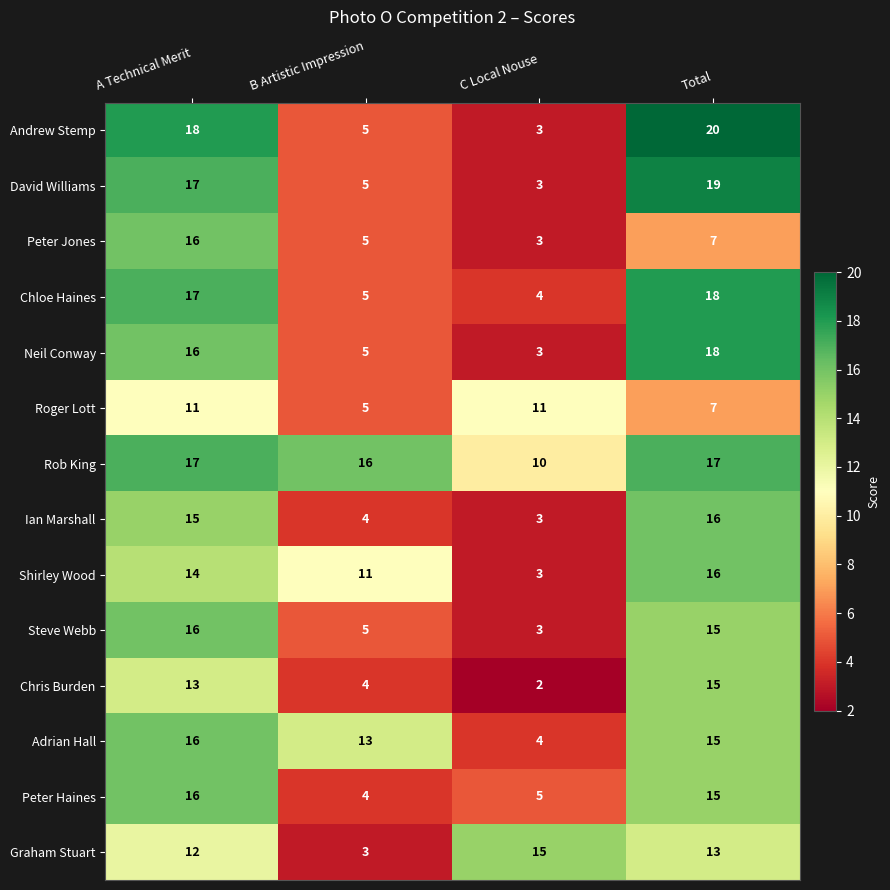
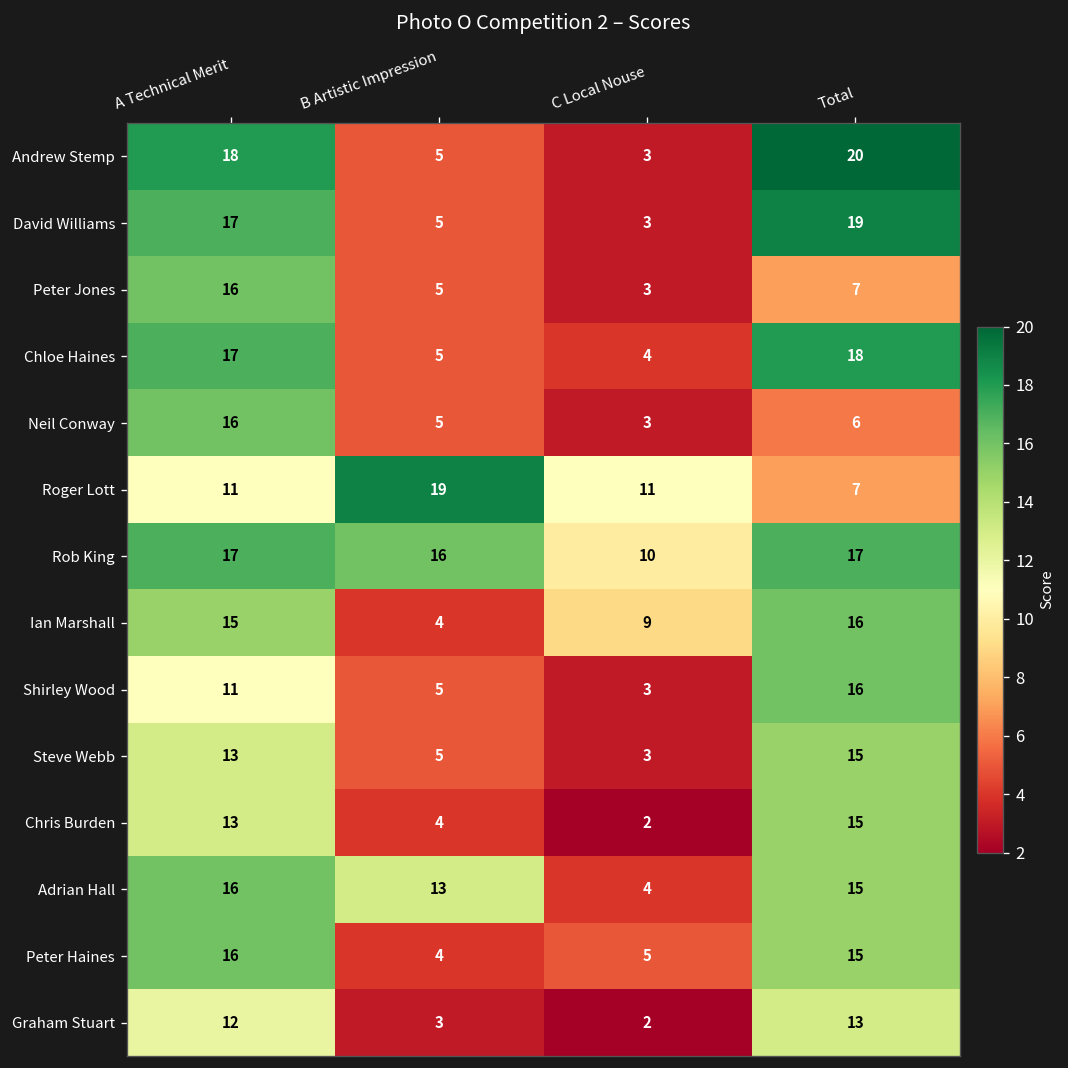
Neil Conway, Total: 18 -> 6
Roger Lott, B Artistic Impression: 5 -> 19
Ian Marshall, C Local Nouse: 3 -> 9
Shirley Wood, A Technical Merit: 14 -> 11
Shirley Wood, B Artistic Impression: 11 -> 5
Steve Webb, A Technical Merit: 16 -> 13
Graham Stuart, C Local Nouse: 15 -> 2
